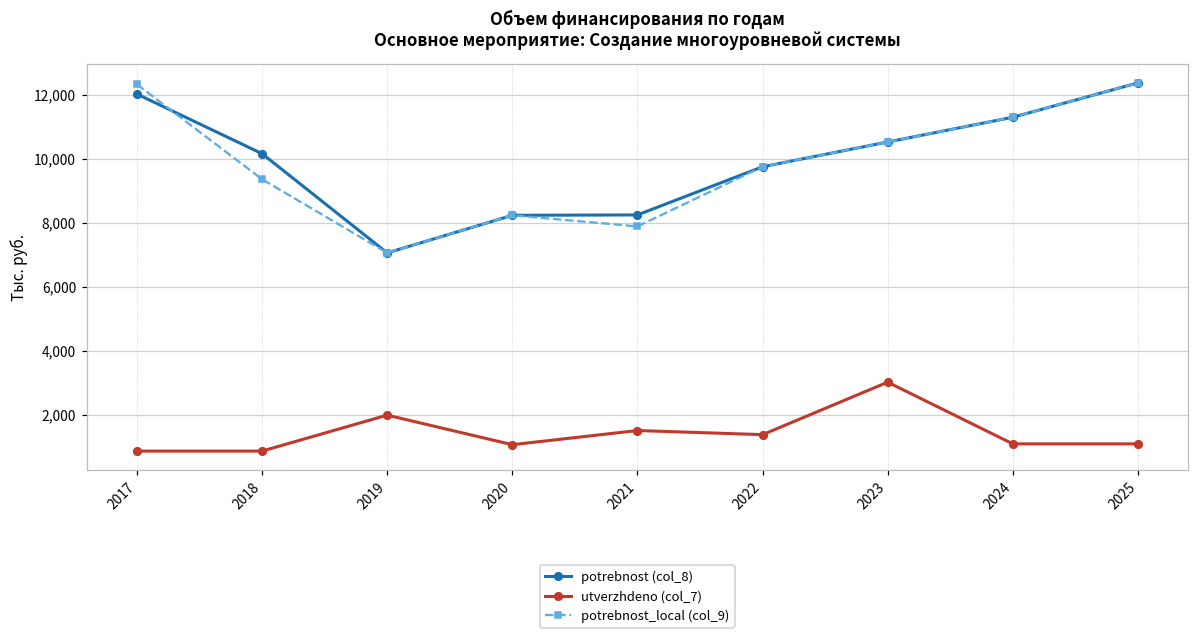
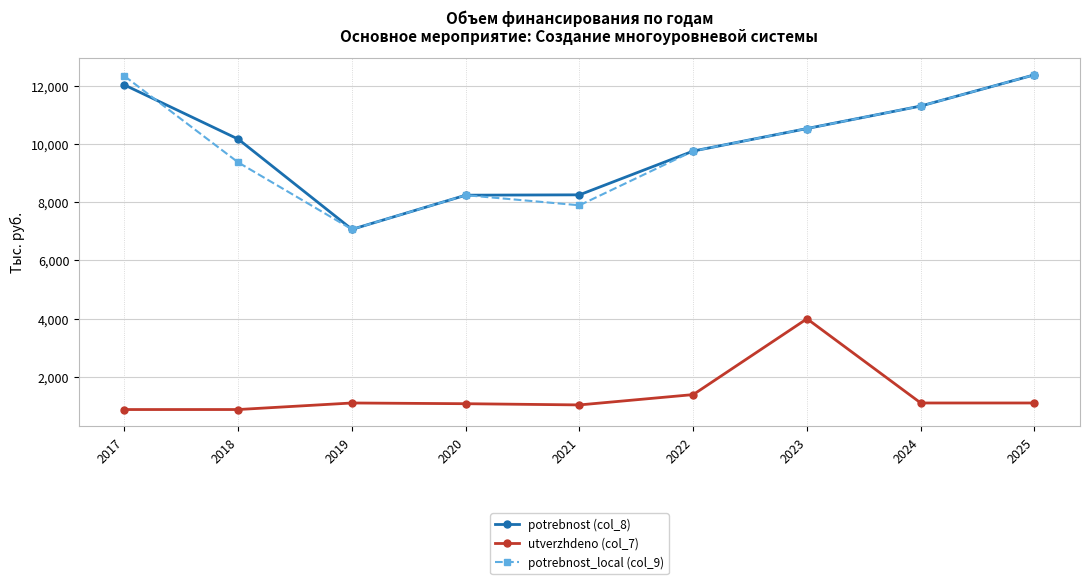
utverzhdeno (col_7), 2019: 2,000 -> 1,100
utverzhdeno (col_7), 2021: 1,500 -> 1,000
utverzhdeno (col_7), 2023: 3,000 -> 4,000
